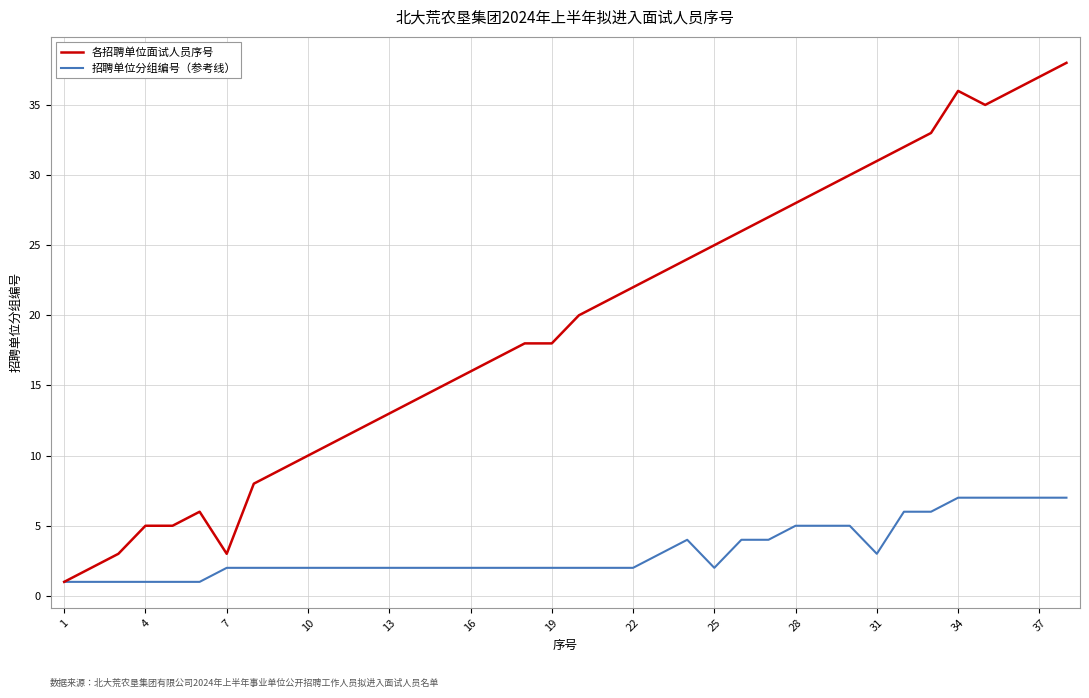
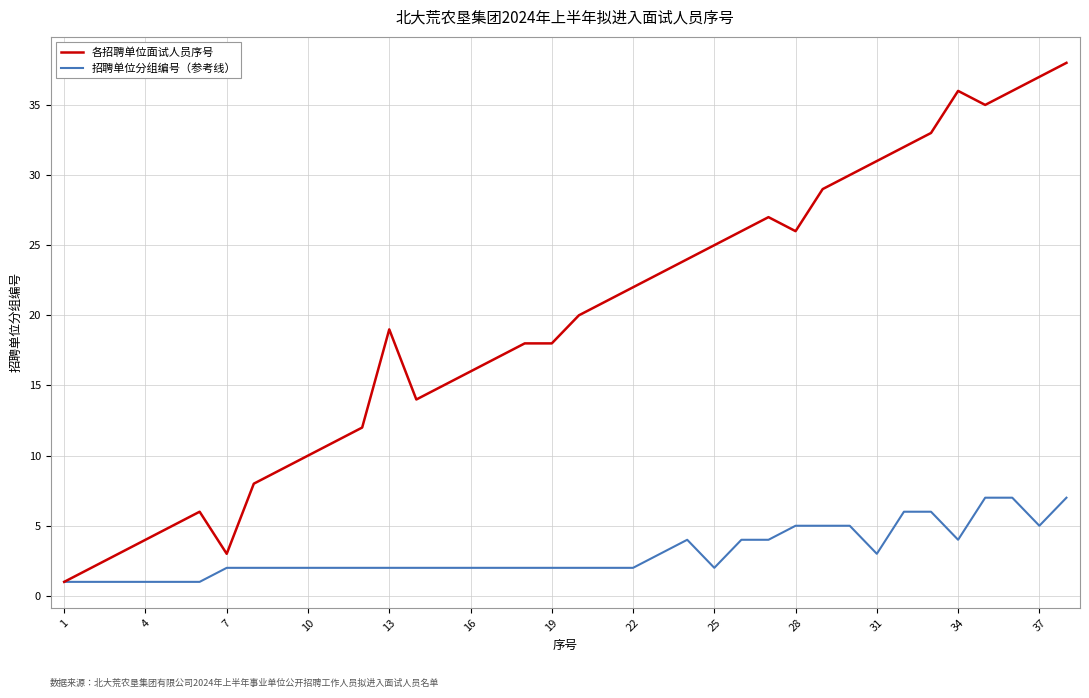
各招聘单位面试人员序号, 4: 5 -> 4
各招聘单位面试人员序号, 13: 13 -> 19
各招聘单位面试人员序号, 28: 28 -> 26
招聘单位分组编号（参考线）, 34: 7 -> 4
招聘单位分组编号（参考线）, 37: 7 -> 5
